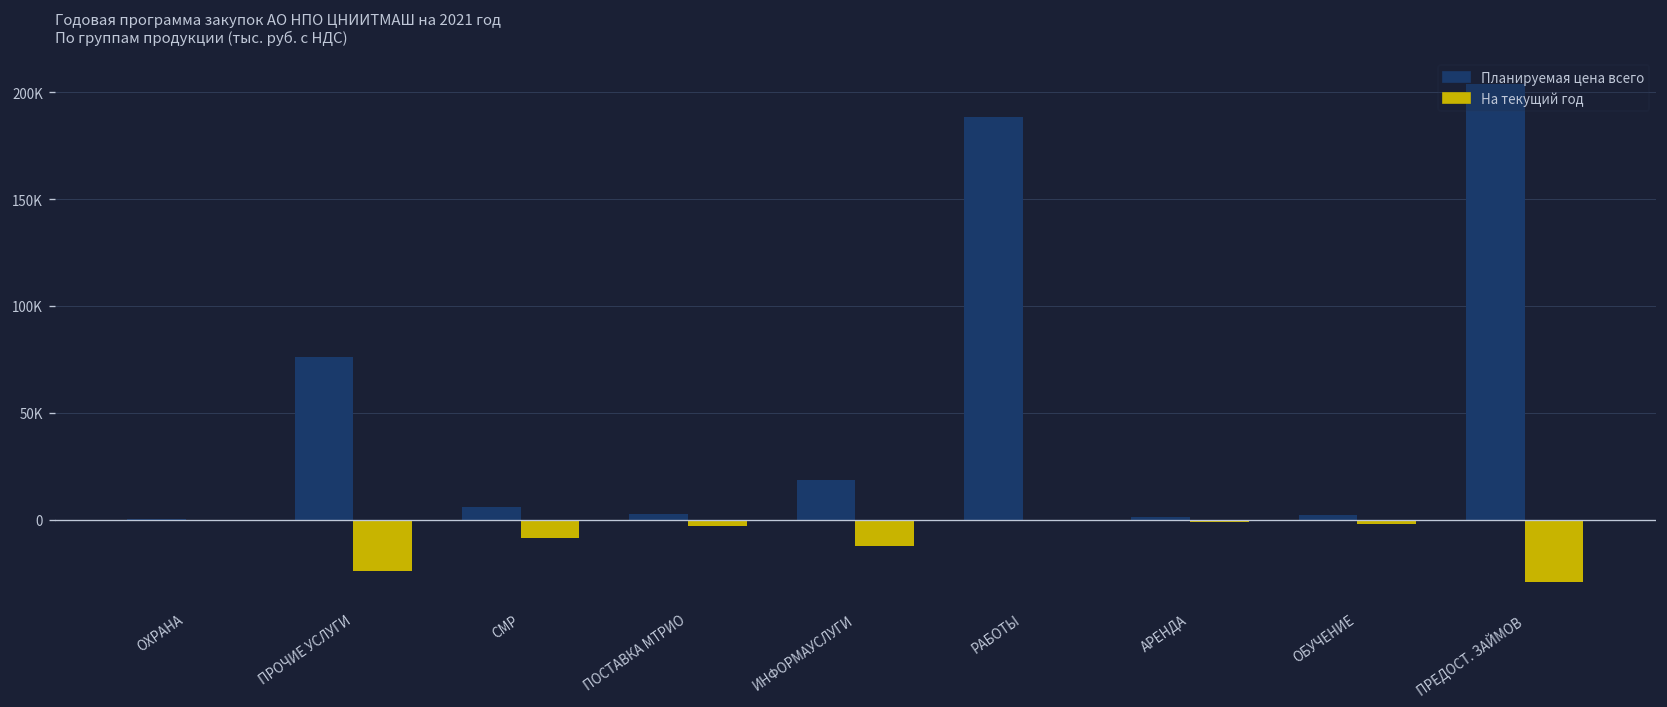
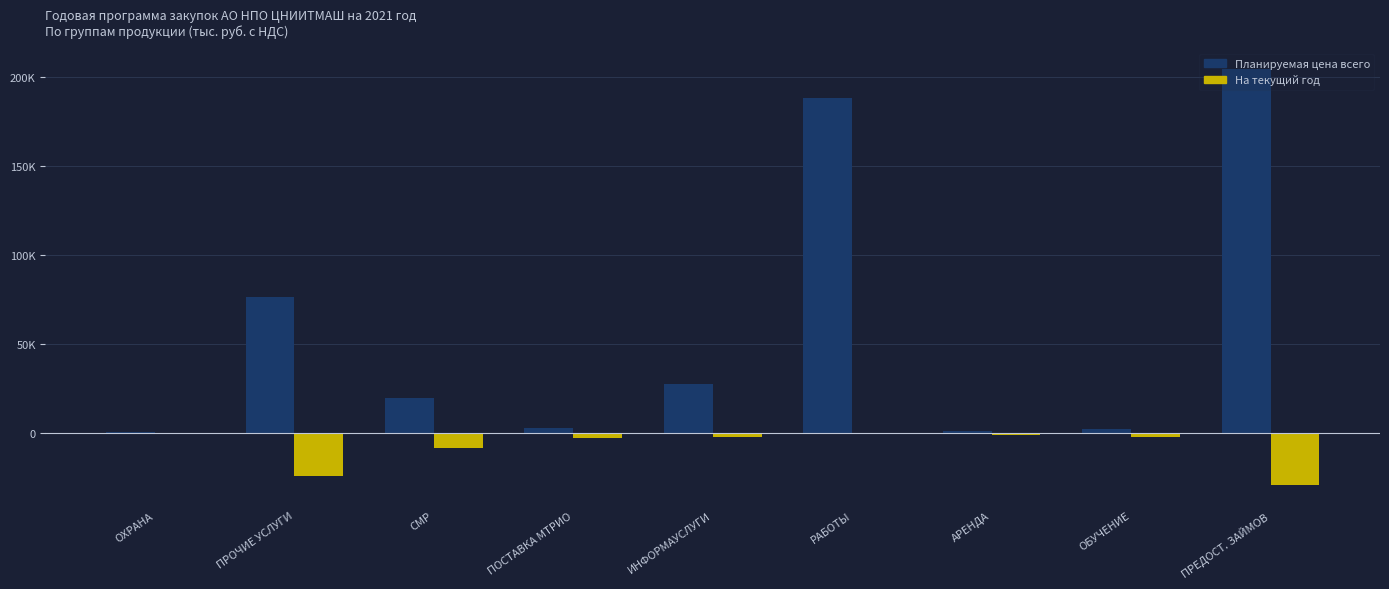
Планируемая цена всего, СМР: 6000 -> 19000
Планируемая цена всего, ИНФОРМАУСЛУГИ: 18000 -> 27000
На текущий год, ИНФОРМАУСЛУГИ: -12000 -> -3000
